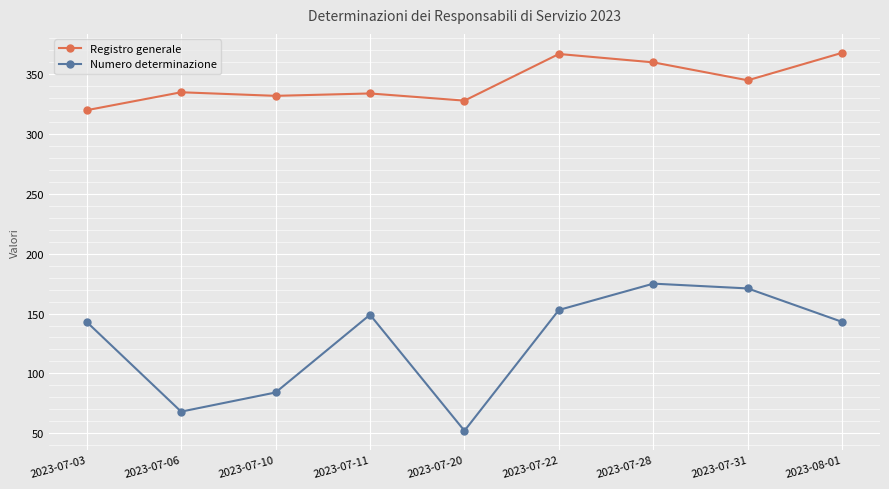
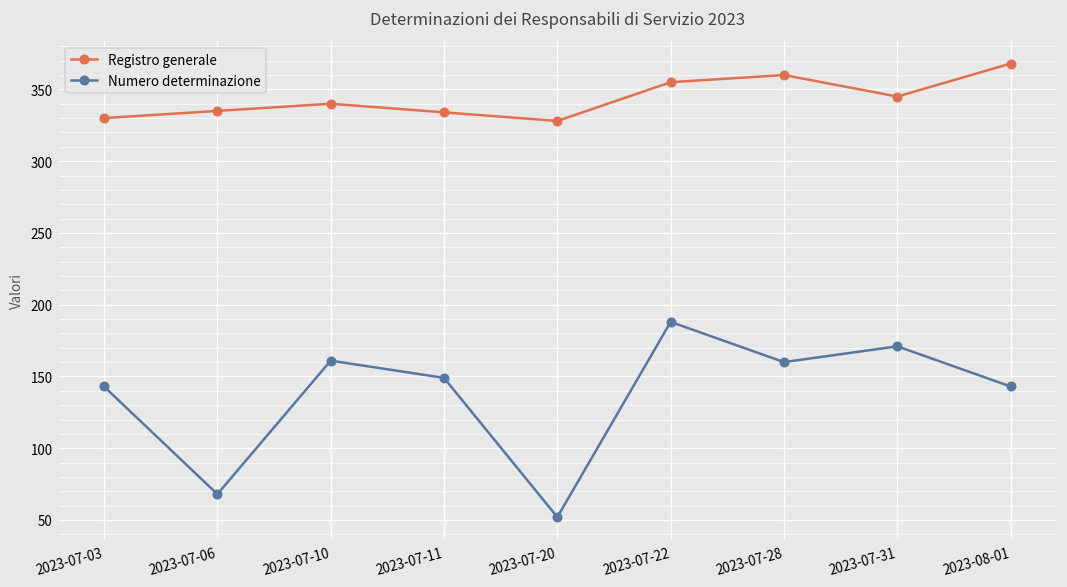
Registro generale, 2023-07-03: 320 -> 330
Registro generale, 2023-07-10: 332 -> 340
Numero determinazione, 2023-07-10: 84 -> 161
Registro generale, 2023-07-22: 367 -> 355
Numero determinazione, 2023-07-22: 153 -> 188
Numero determinazione, 2023-07-28: 175 -> 160
